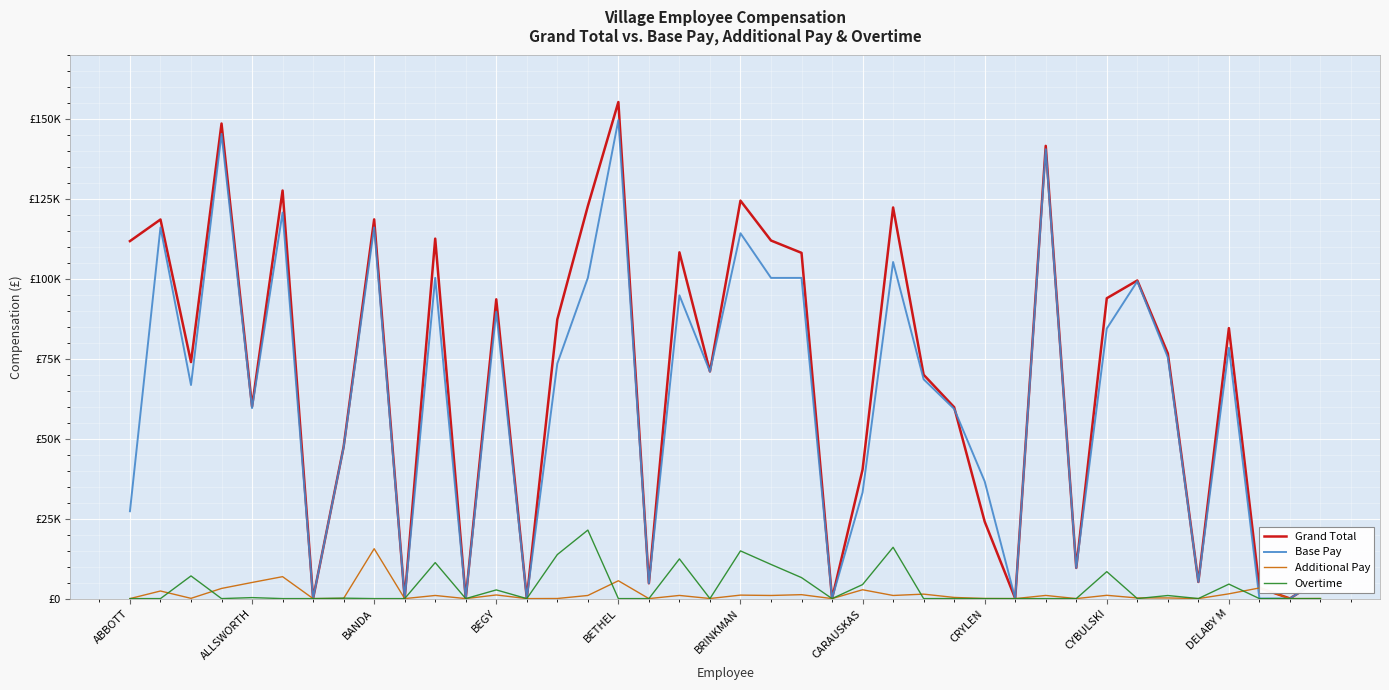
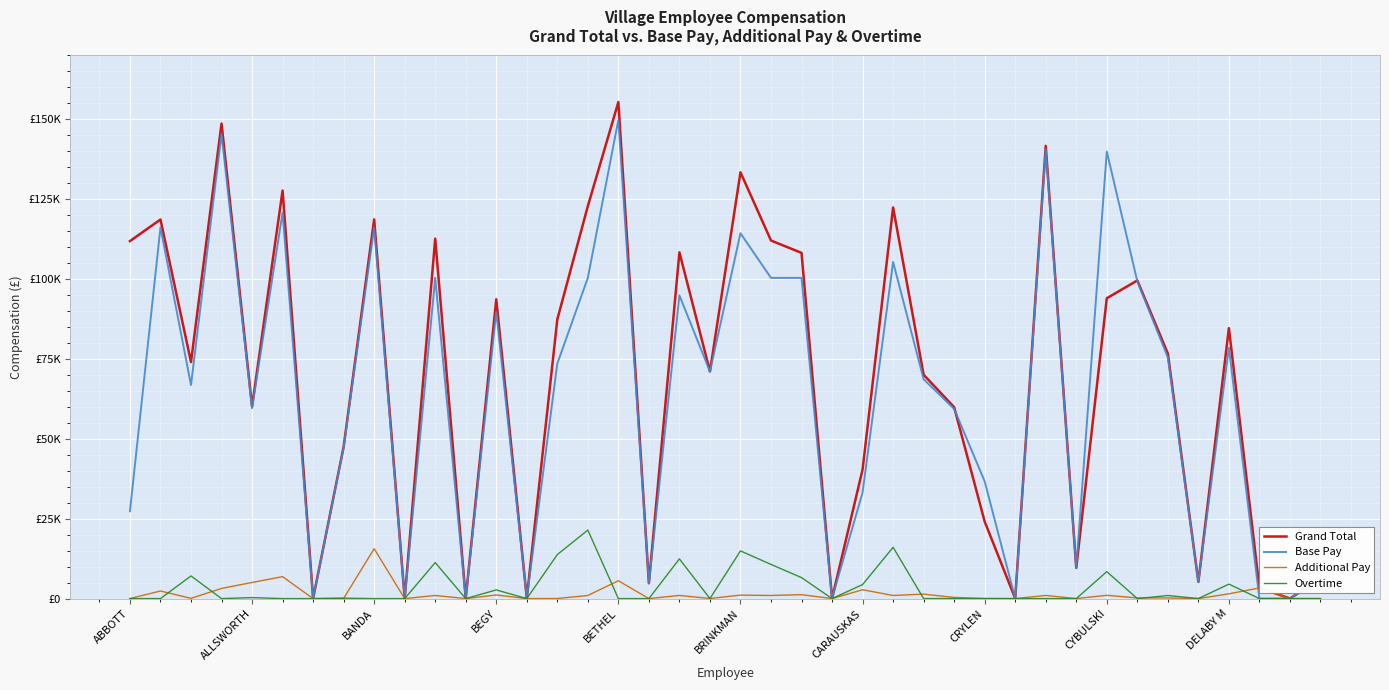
Grand Total, BRINKMAN: £125000 -> £133000
Base Pay, CYBULSKI: £85000 -> £140000
